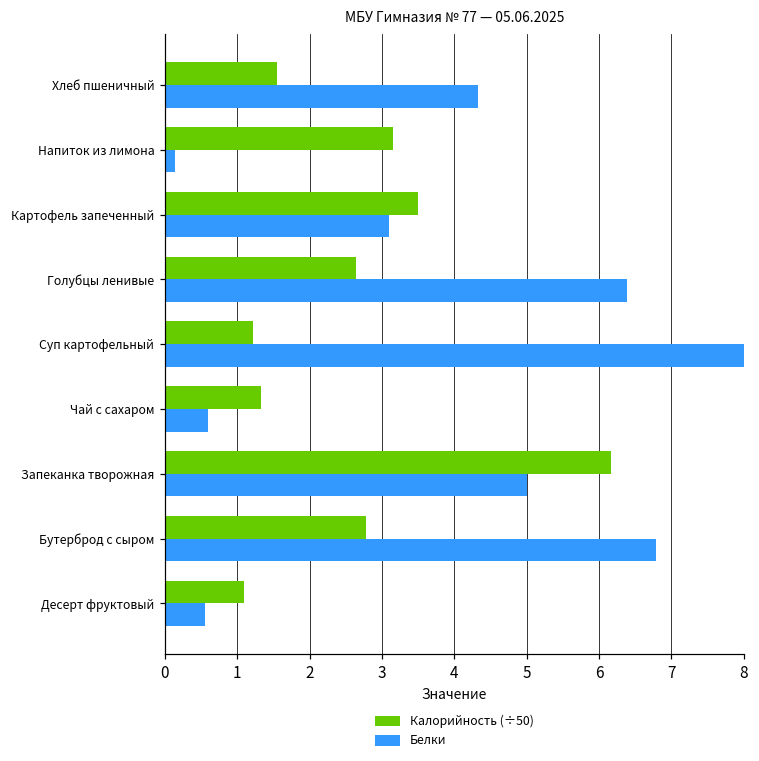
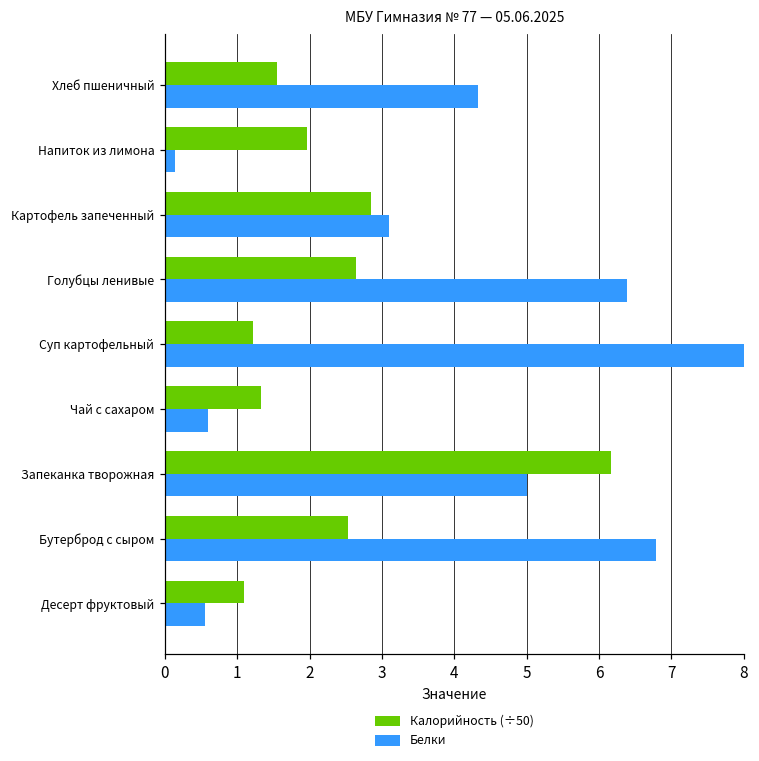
Калорийность (÷50), Напиток из лимона: 3.2 -> 2.0
Калорийность (÷50), Картофель запеченный: 3.5 -> 2.9
Калорийность (÷50), Бутерброд с сыром: 2.8 -> 2.5
